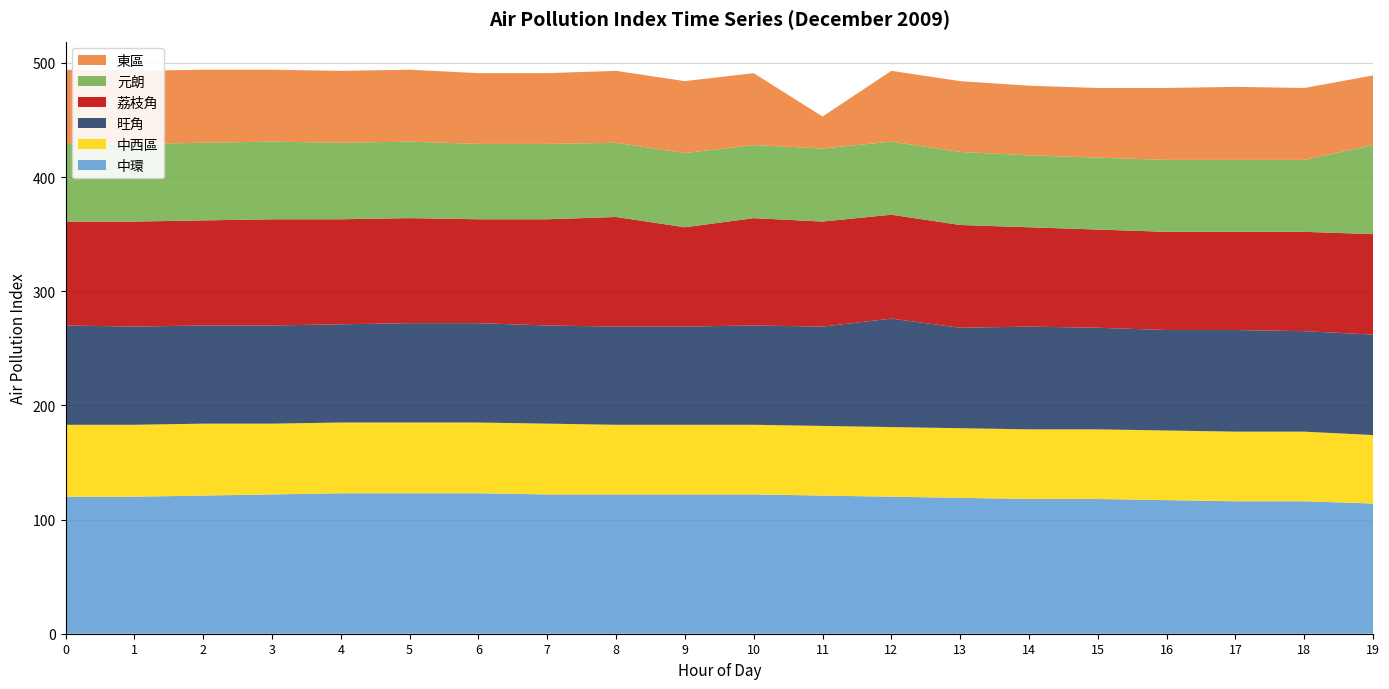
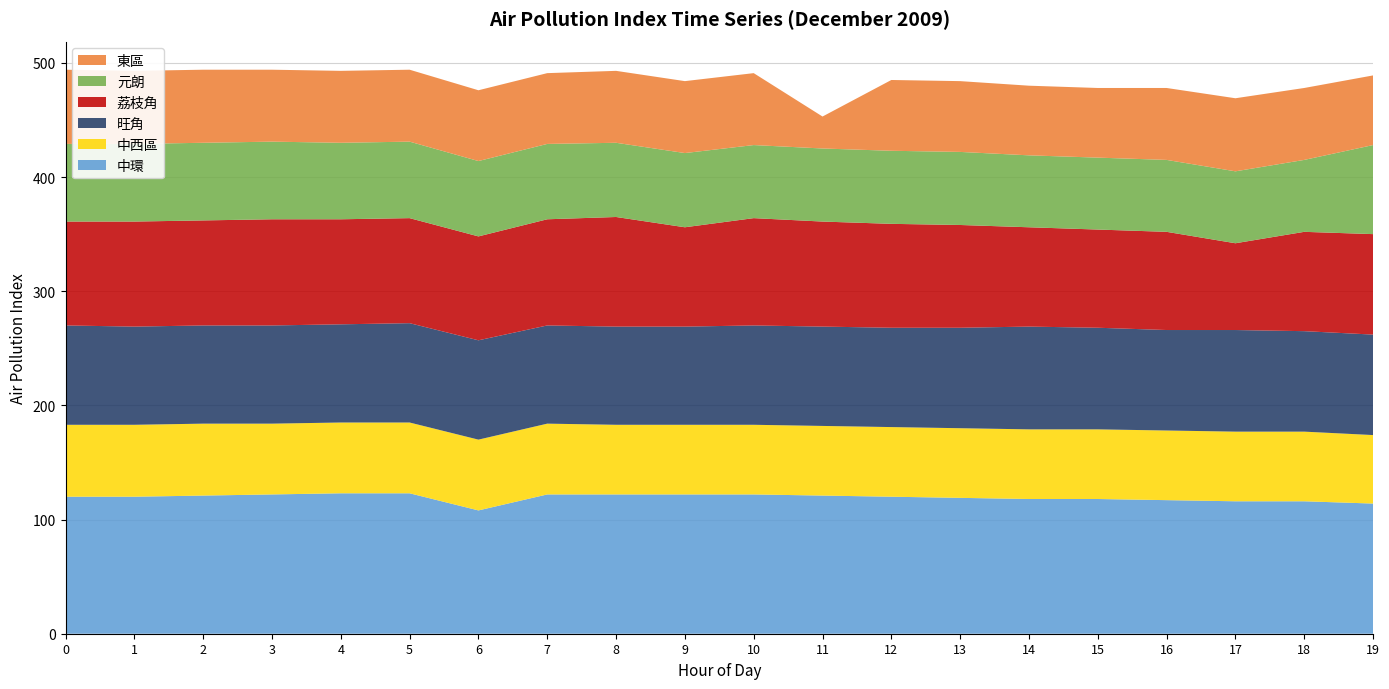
中環, 6: 123 -> 108
旺角, 12: 95 -> 87
荔枝角, 17: 86 -> 76
